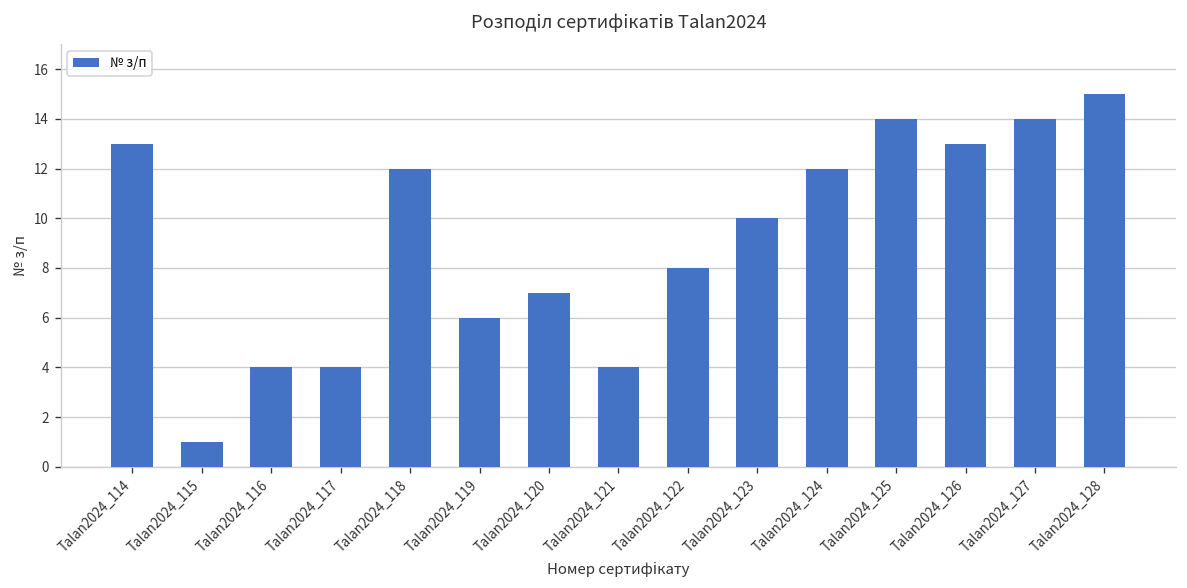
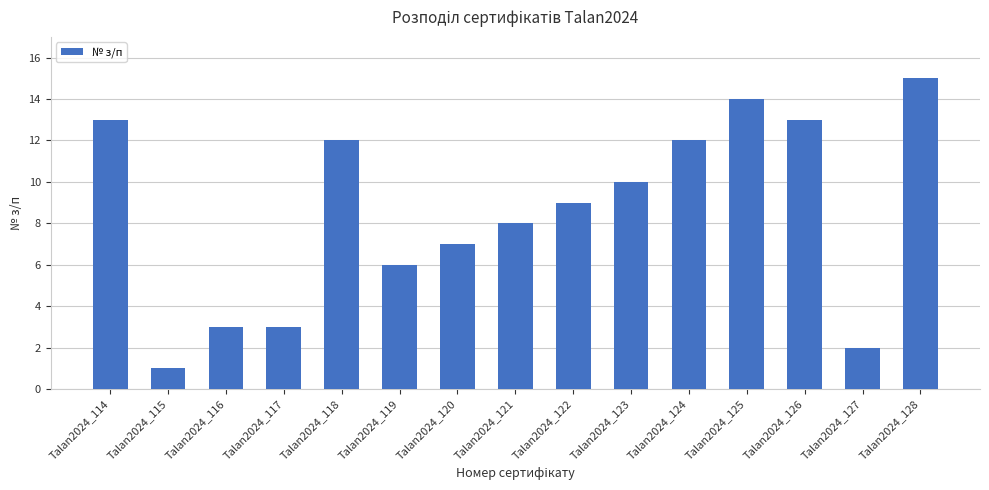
Talan2024_116: 4 -> 3
Talan2024_117: 4 -> 3
Talan2024_121: 4 -> 8
Talan2024_122: 8 -> 9
Talan2024_127: 14 -> 2
